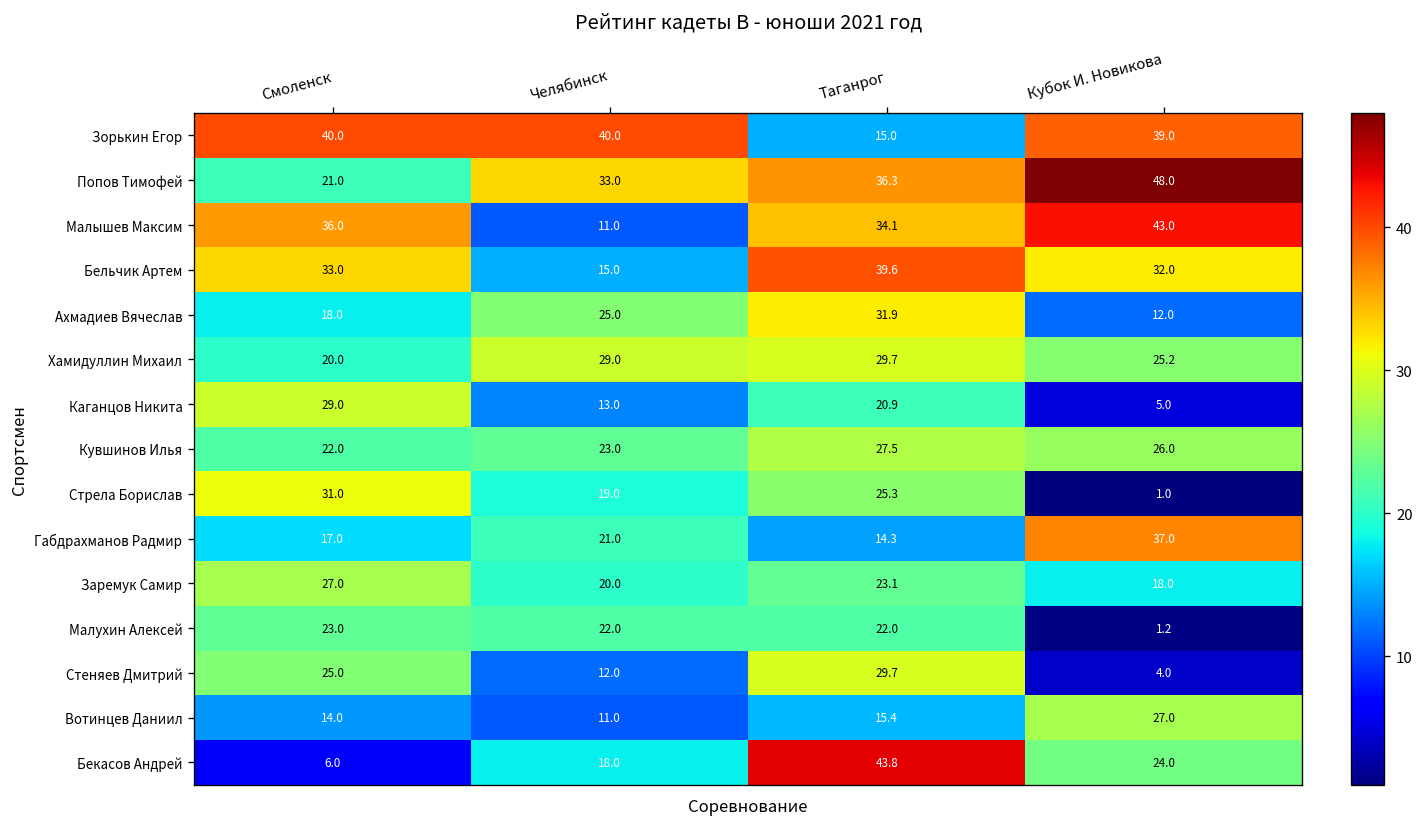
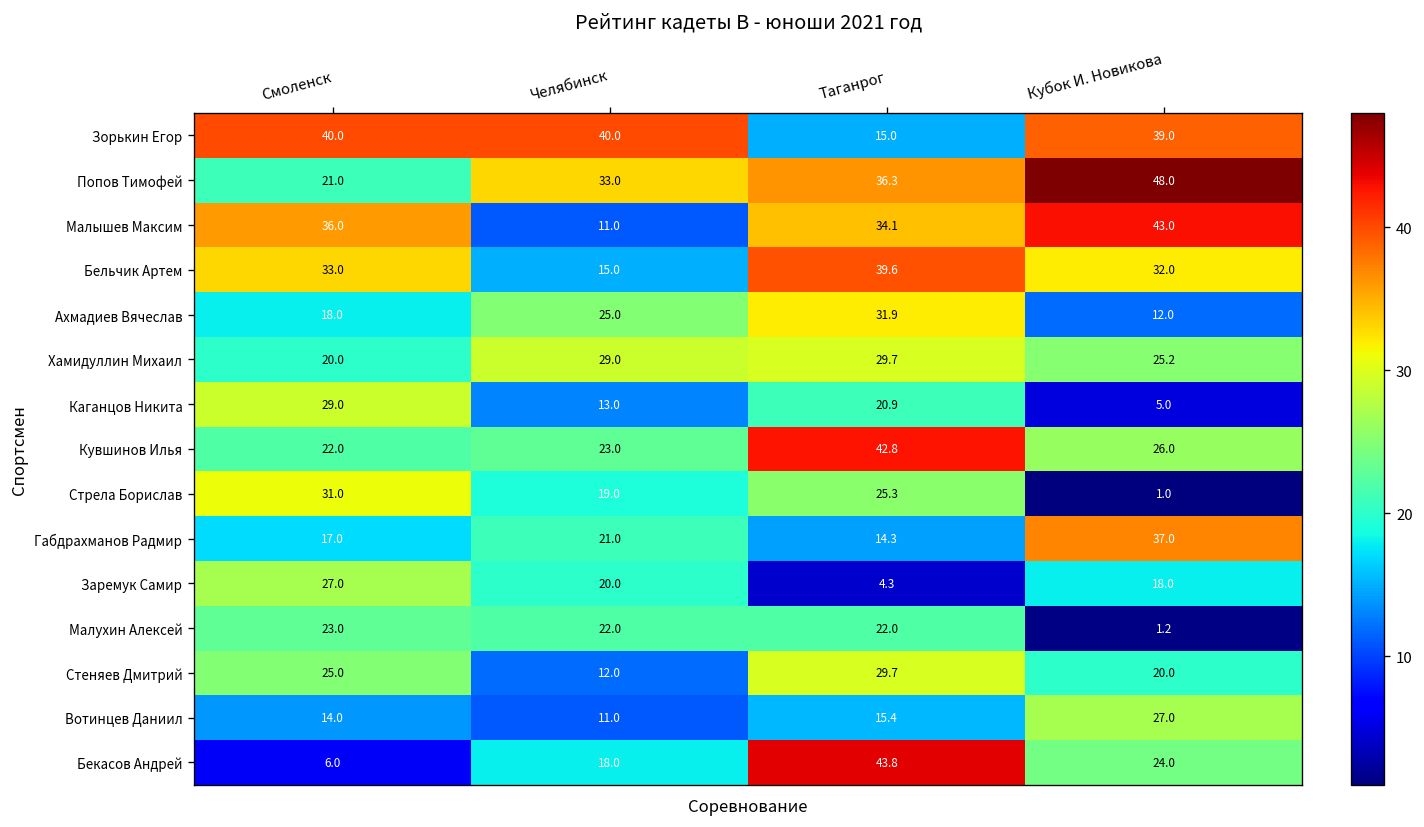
Кувшинов Илья, Таганрог: 27.5 -> 42.8
Заремук Самир, Таганрог: 23.1 -> 4.3
Стеняев Дмитрий, Кубок И. Новикова: 4.0 -> 20.0
